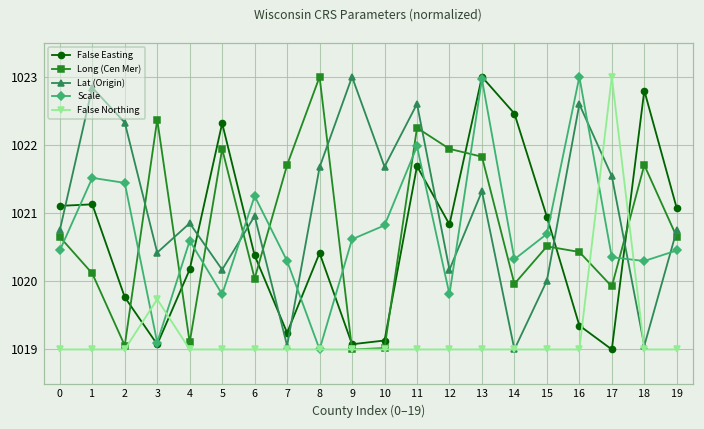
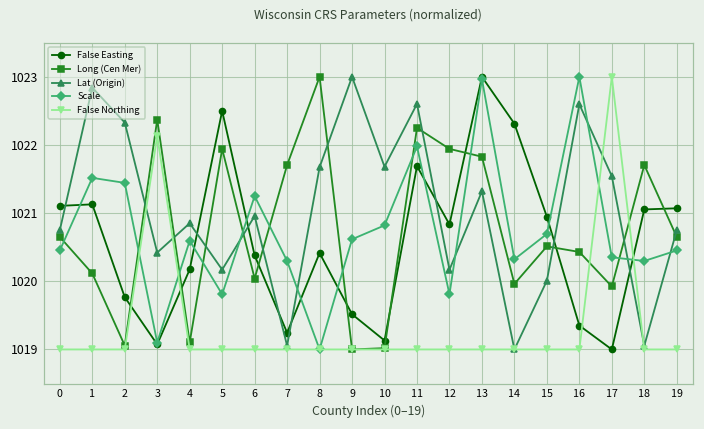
False Northing, 3: 1019.7 -> 1022.1
False Easting, 5: 1022.3 -> 1022.5
False Easting, 9: 1019.1 -> 1019.5
False Easting, 14: 1022.5 -> 1022.3
False Easting, 18: 1022.8 -> 1021.1
